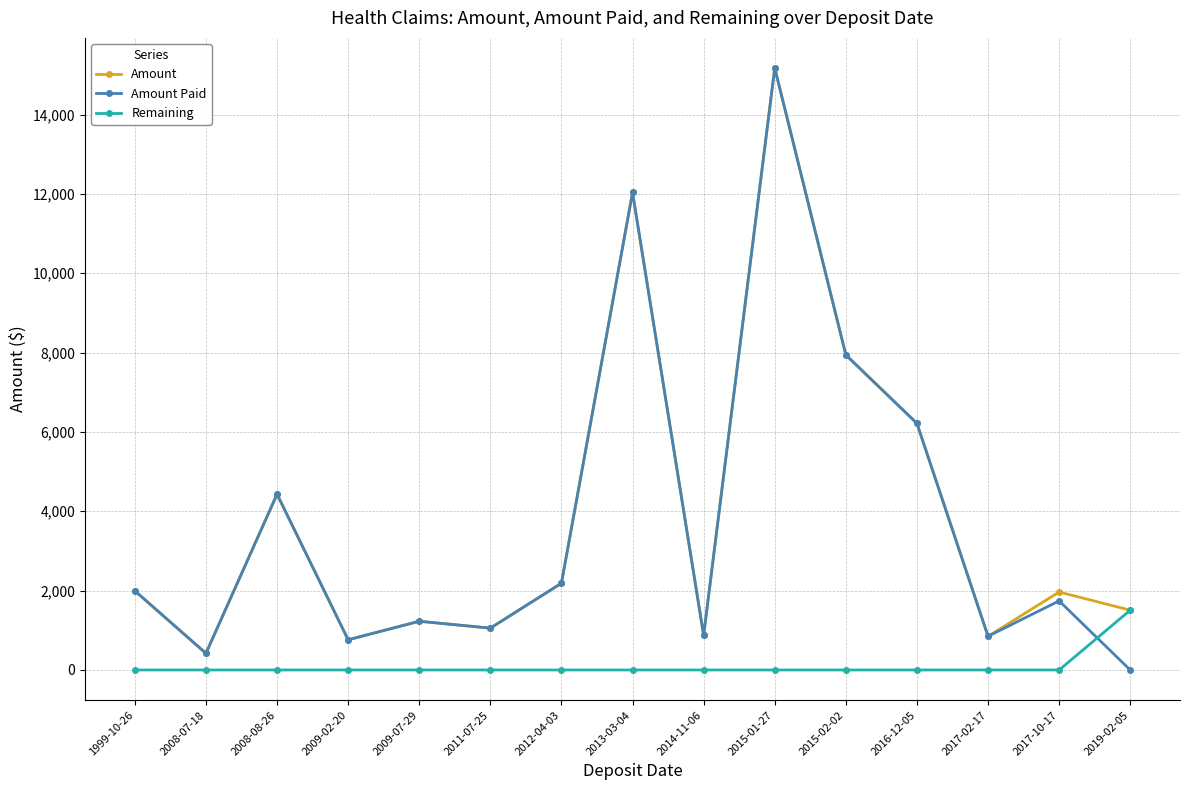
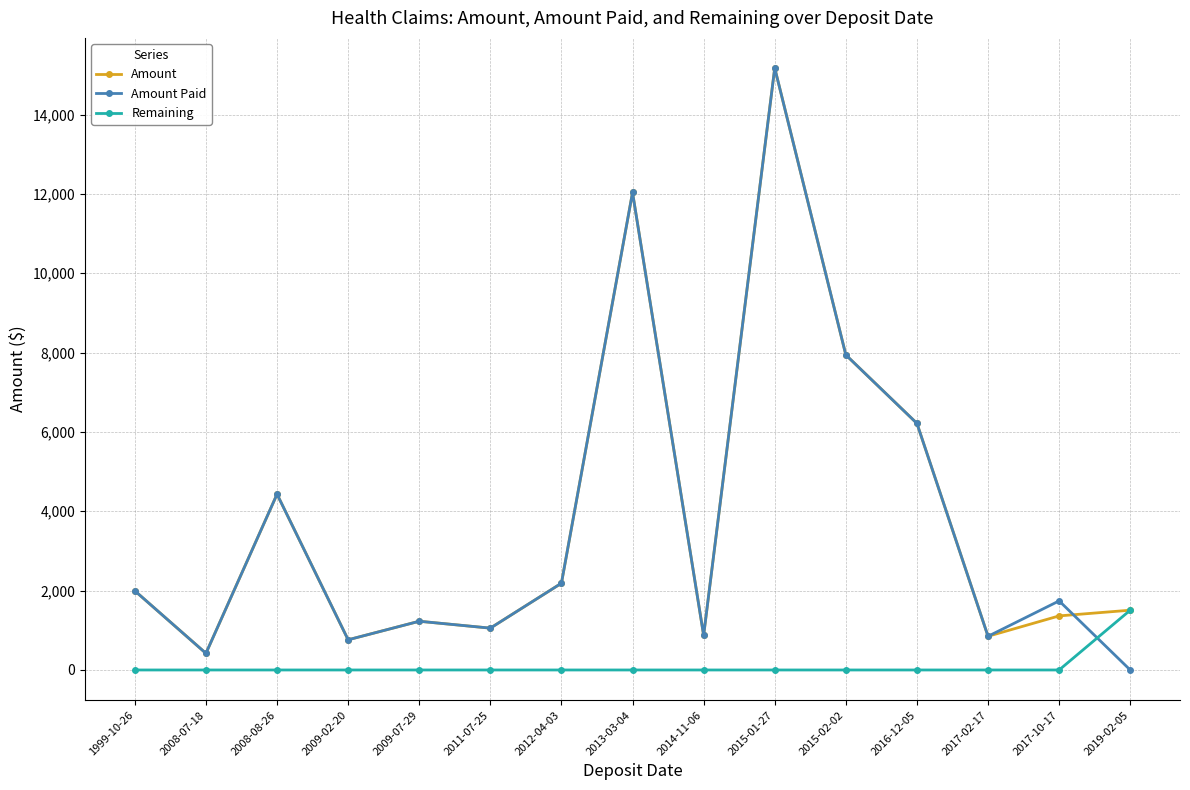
Amount, 2017-10-17: 2,000 -> 1,400
